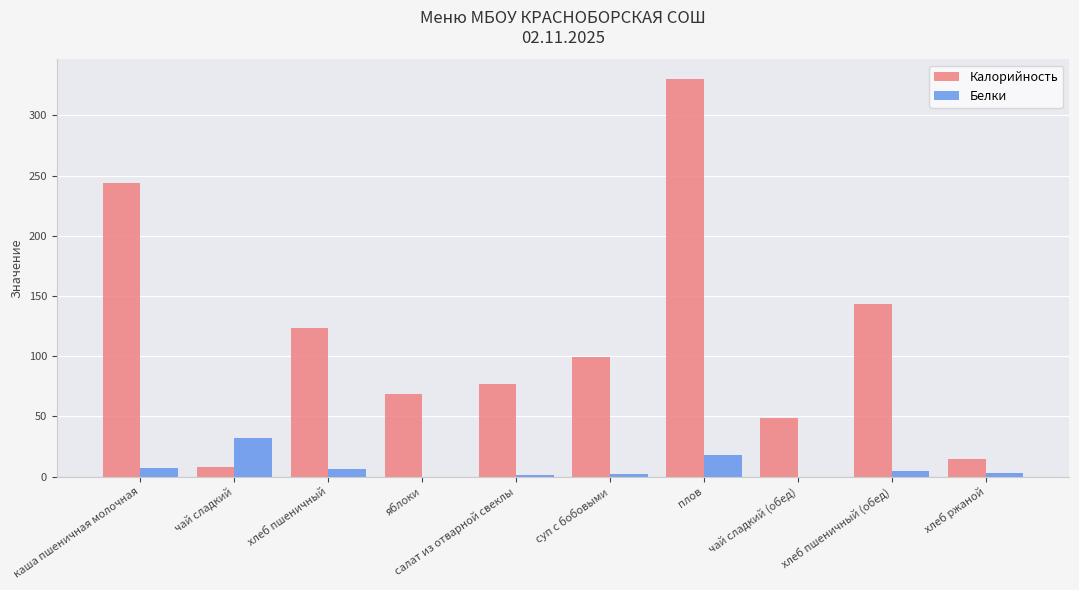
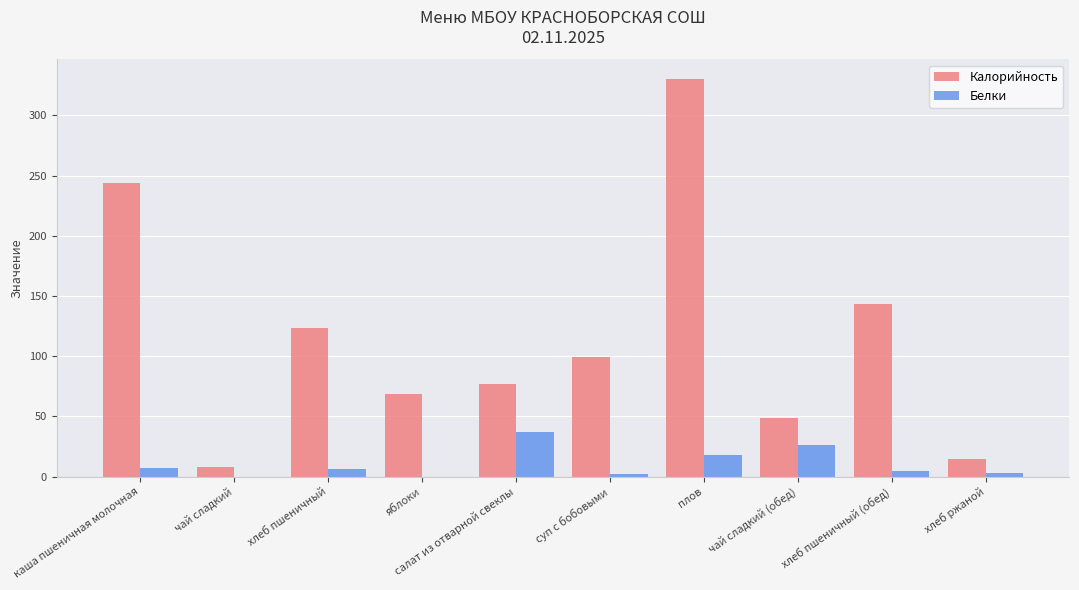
Белки, чай сладкий: 32 -> 0
Белки, салат из отварной свеклы: 1 -> 37
Белки, чай сладкий (обед): 0 -> 26
